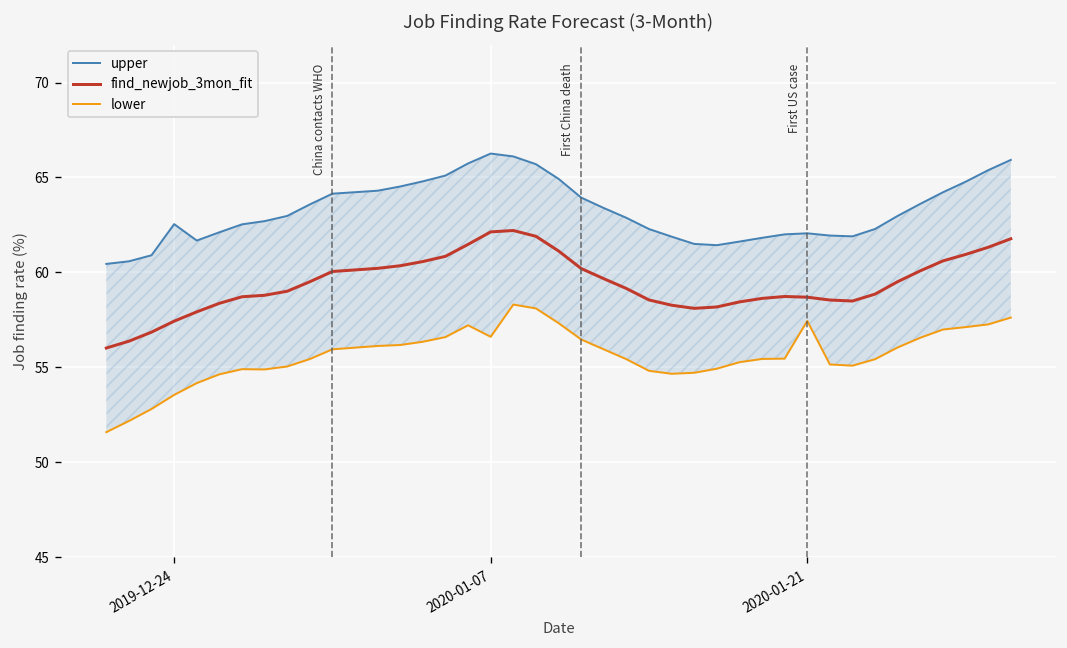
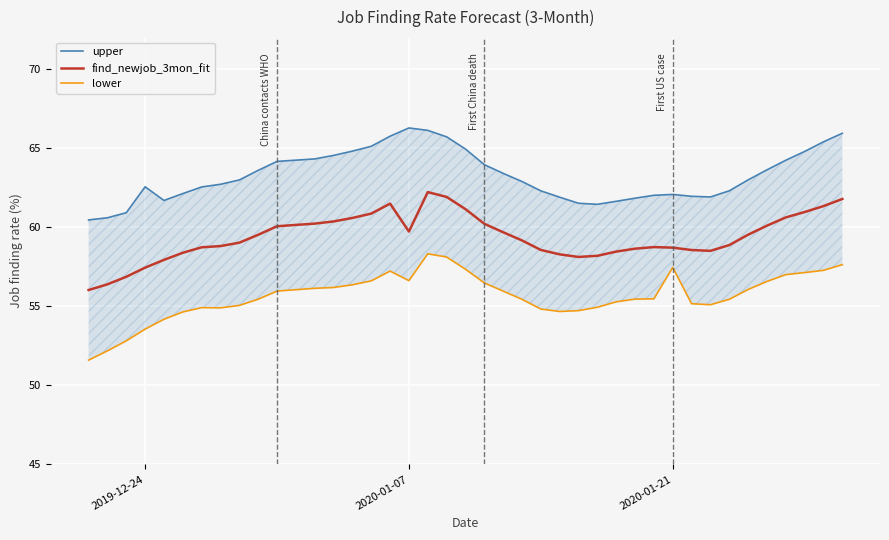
find_newjob_3mon_fit, 2020-01-07: 62.1 -> 59.7
